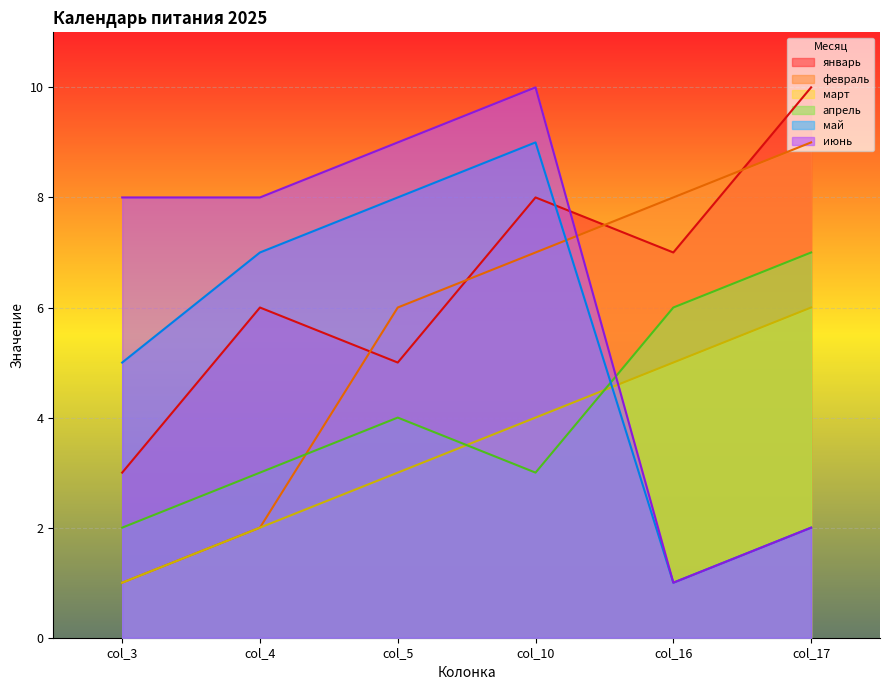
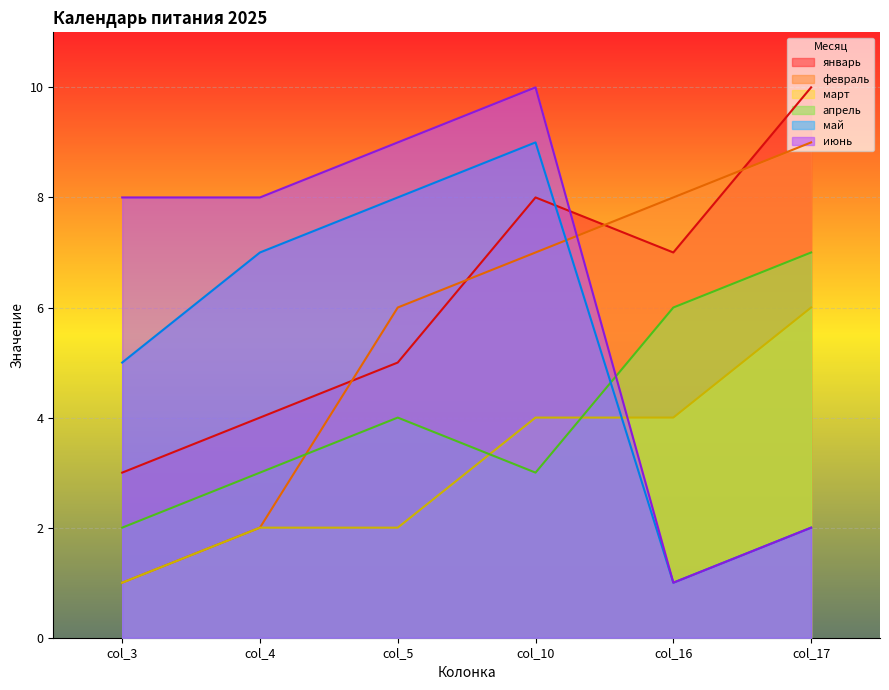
январь, col_4: 6 -> 4
март, col_5: 3 -> 2
март, col_16: 5 -> 4
